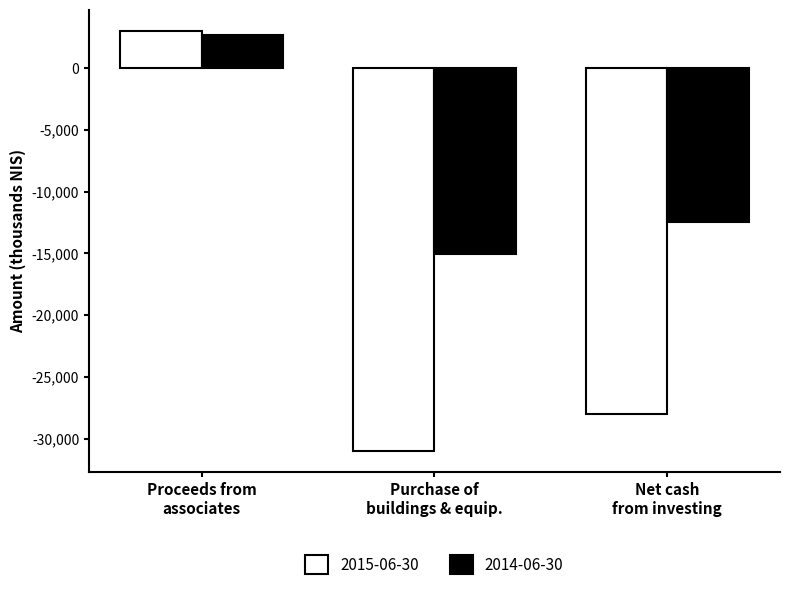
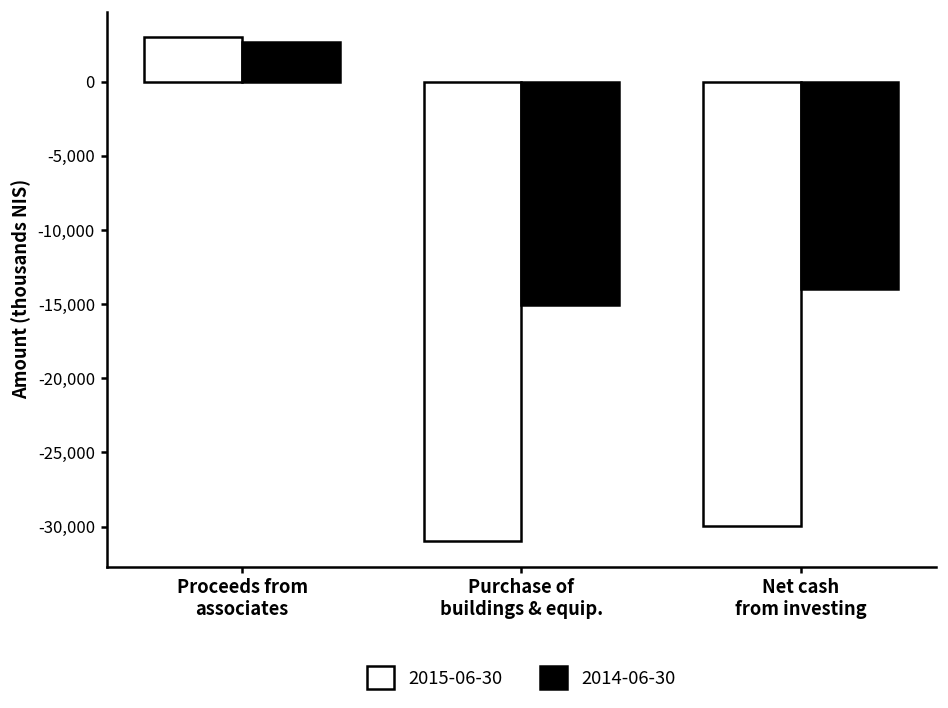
2015-06-30, Net cash from investing: -28,000 -> -30,000
2014-06-30, Net cash from investing: -12,500 -> -14,000
